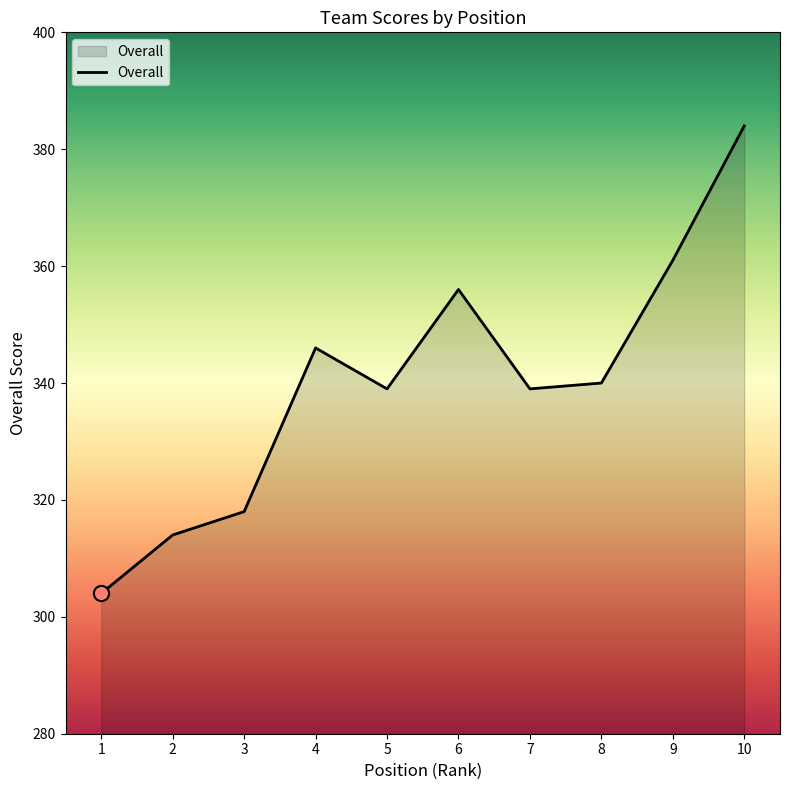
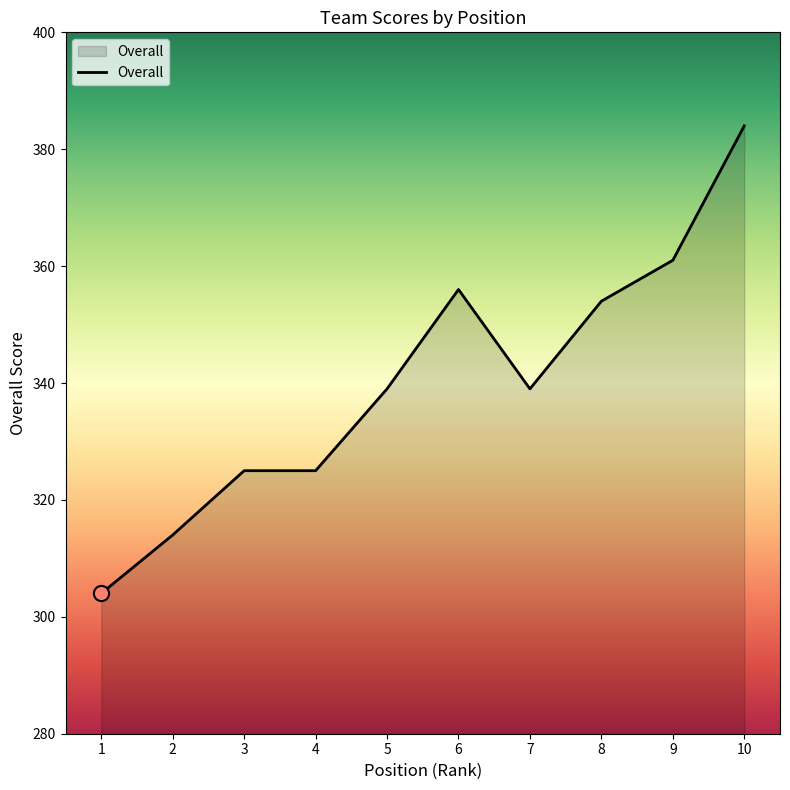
Overall, 3: 318 -> 325
Overall, 4: 346 -> 325
Overall, 8: 340 -> 354
